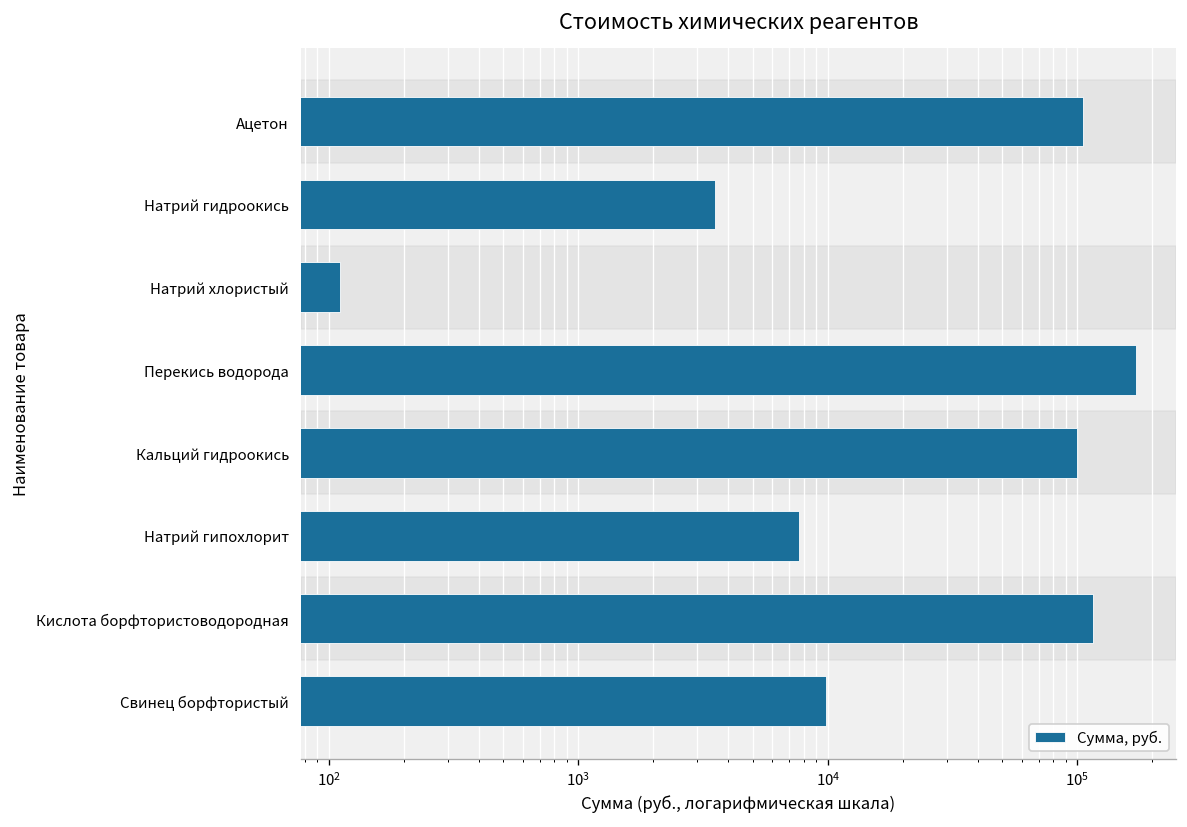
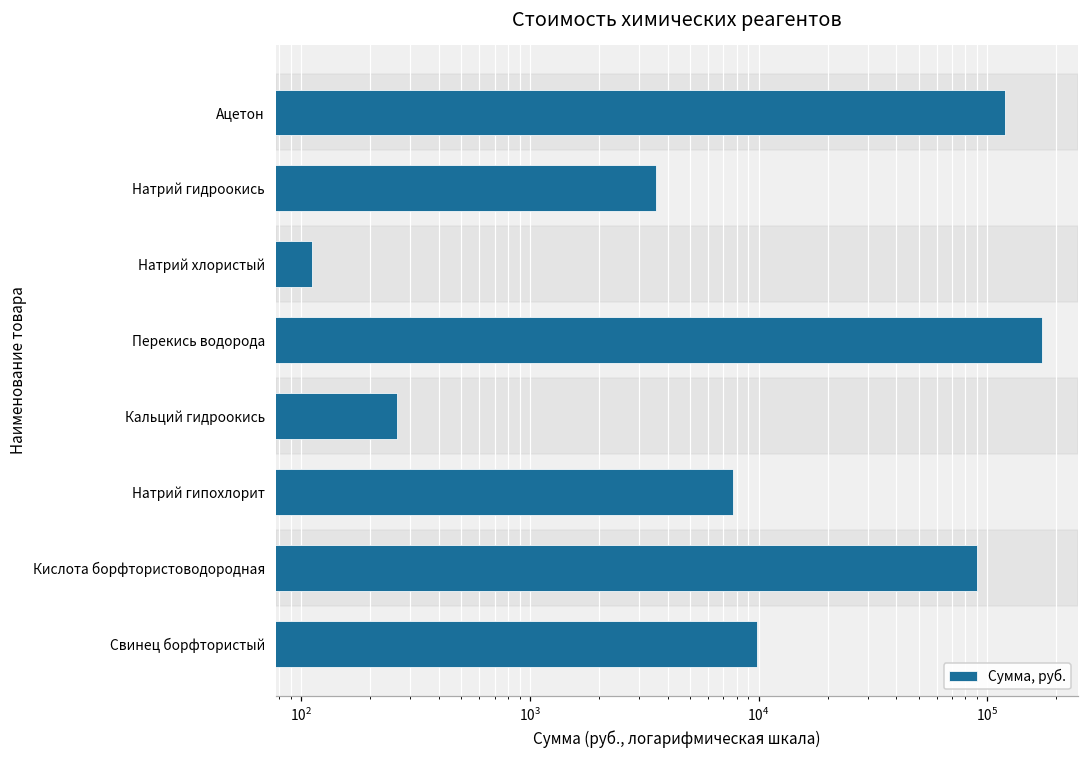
Ацетон: 110000 -> 120000
Кальций гидроокись: 100000 -> 260
Кислота борфтористоводородная: 120000 -> 90000
